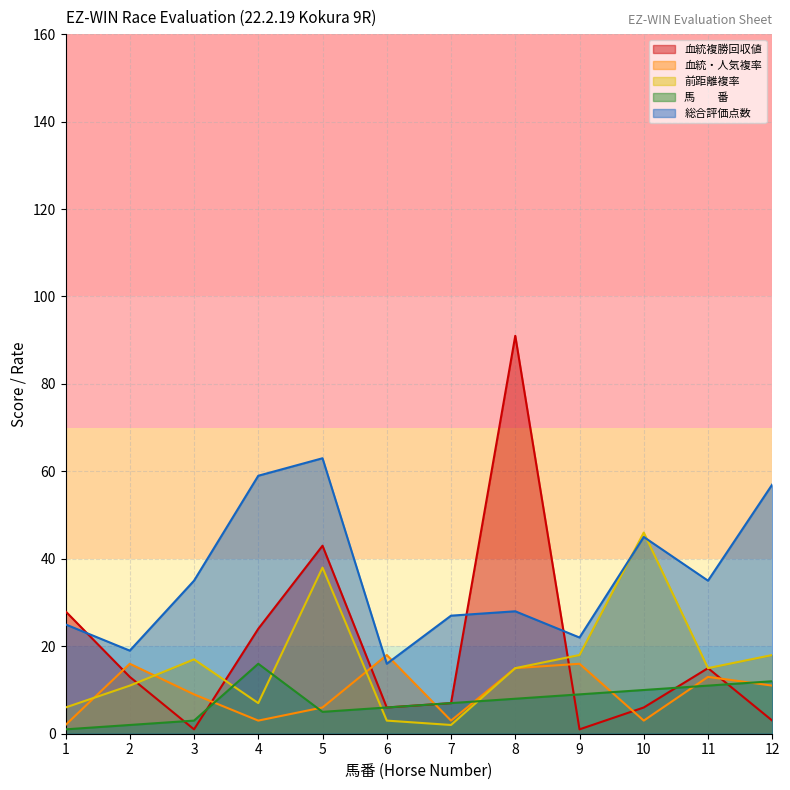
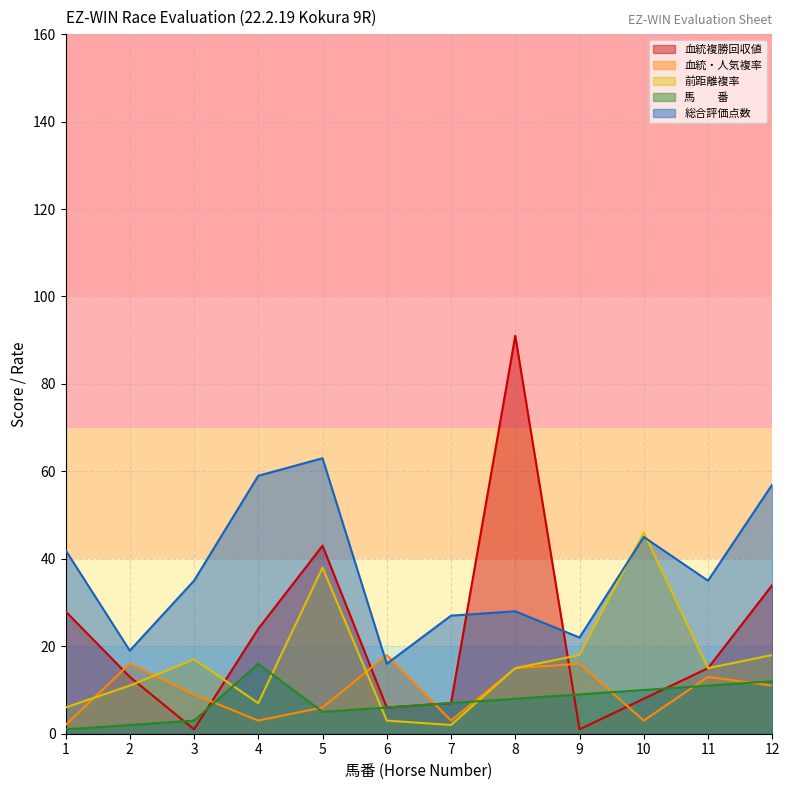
総合評価点数, 1: 25 -> 42
血統複勝回収値, 10: 6 -> 8
血統複勝回収値, 12: 3 -> 34
